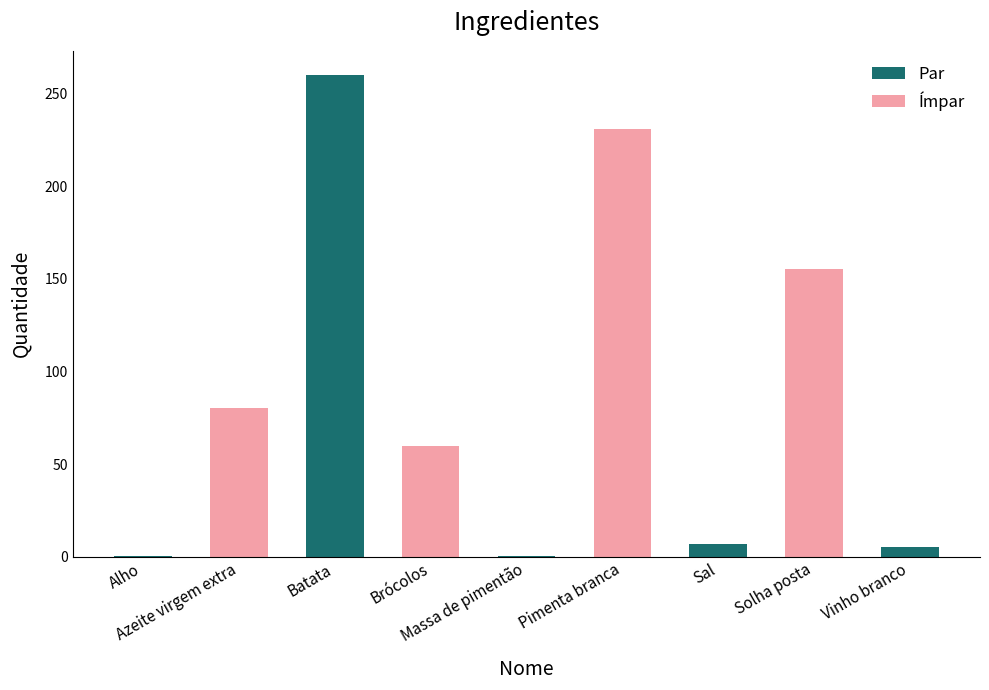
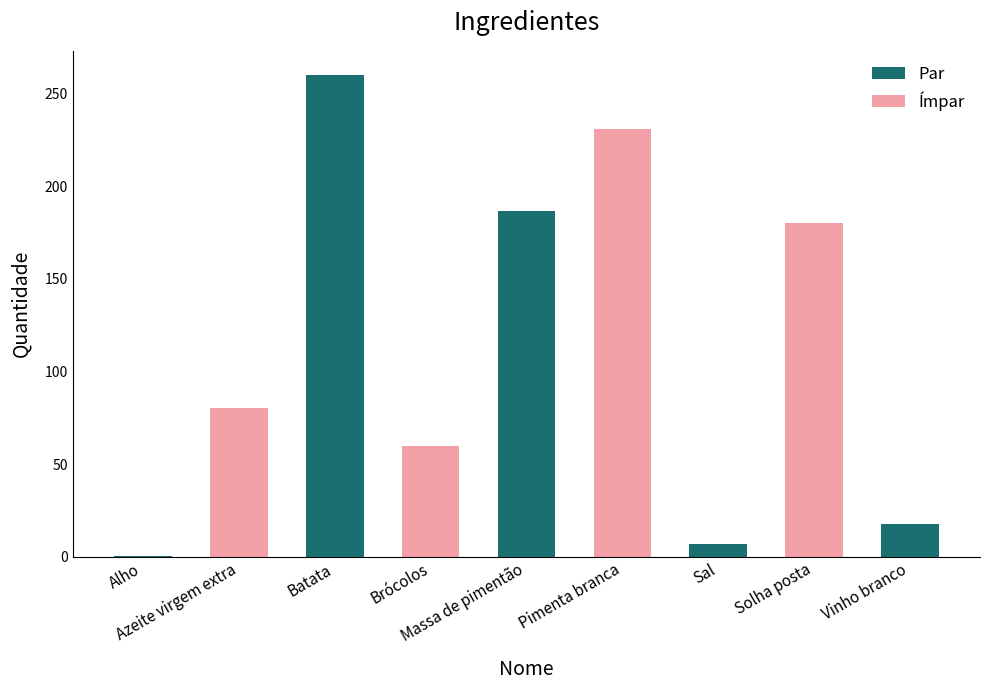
Massa de pimentão: 1 -> 187
Solha posta: 155 -> 180
Vinho branco: 5 -> 18
